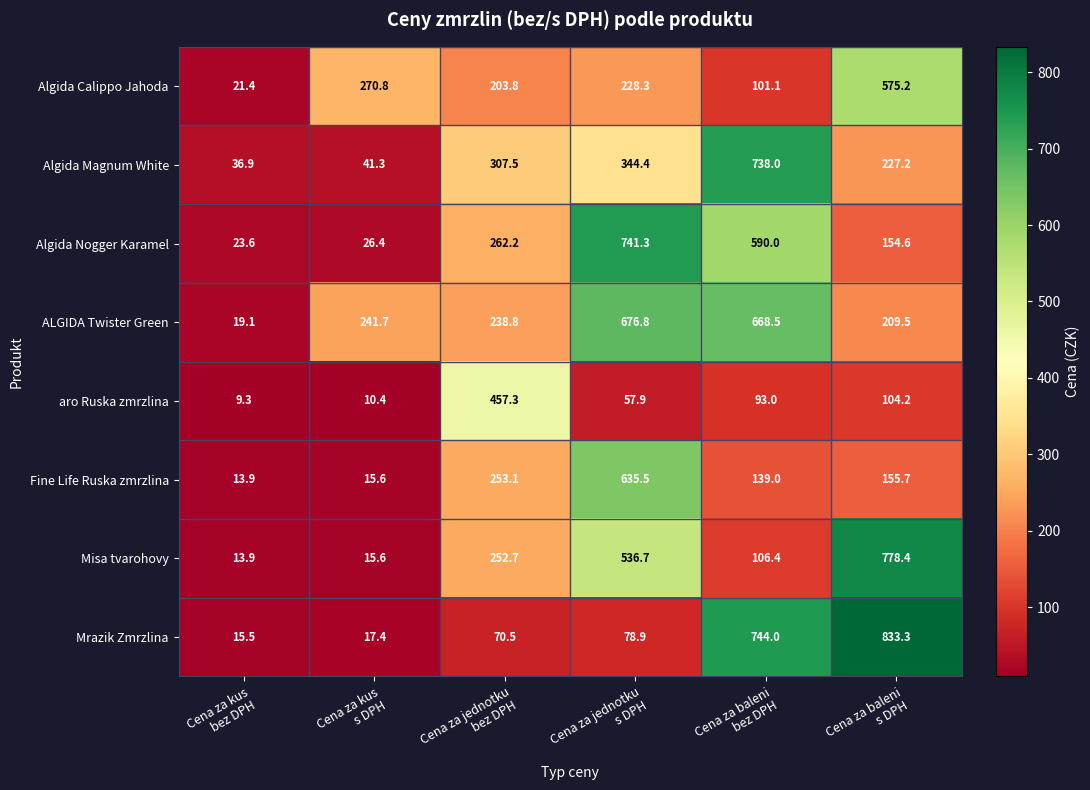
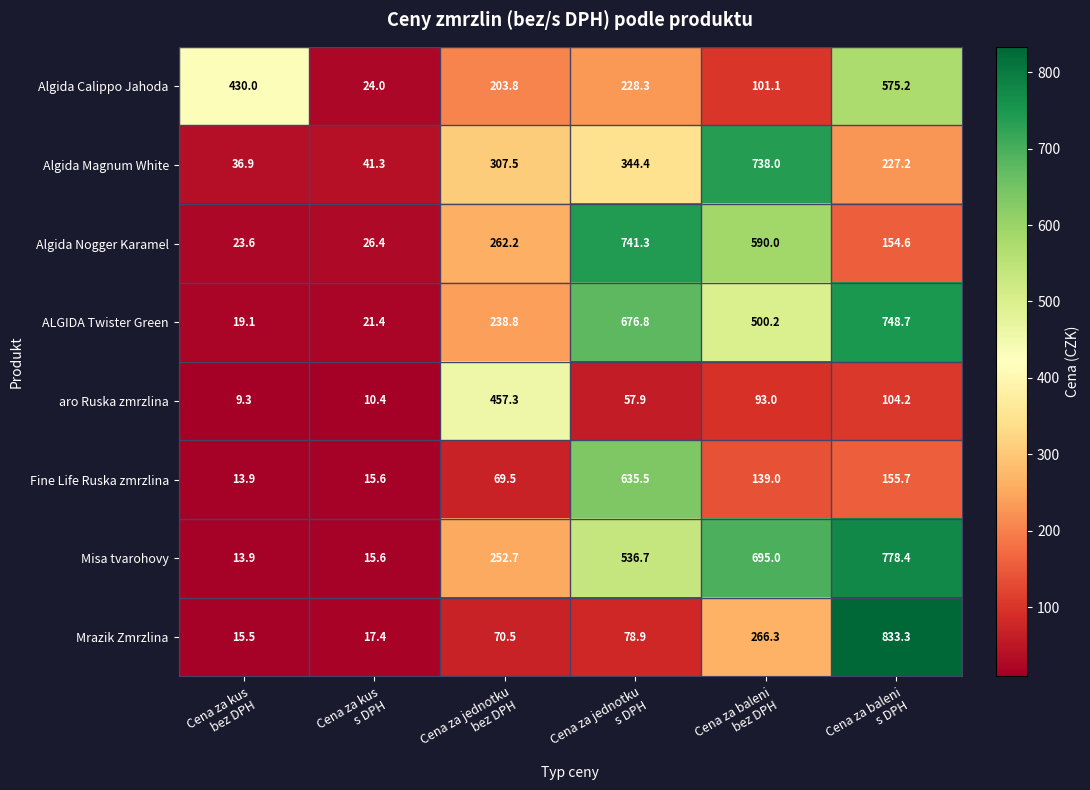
Algida Calippo Jahoda, Cena za kus bez DPH: 21.4 -> 430.0
Algida Calippo Jahoda, Cena za kus s DPH: 270.8 -> 24.0
ALGIDA Twister Green, Cena za kus s DPH: 241.7 -> 21.4
ALGIDA Twister Green, Cena za baleni bez DPH: 668.5 -> 500.2
ALGIDA Twister Green, Cena za baleni s DPH: 209.5 -> 748.7
Fine Life Ruska zmrzlina, Cena za jednotku bez DPH: 253.1 -> 69.5
Misa tvarohovy, Cena za baleni bez DPH: 106.4 -> 695.0
Mrazik Zmrzlina, Cena za baleni bez DPH: 744.0 -> 266.3
